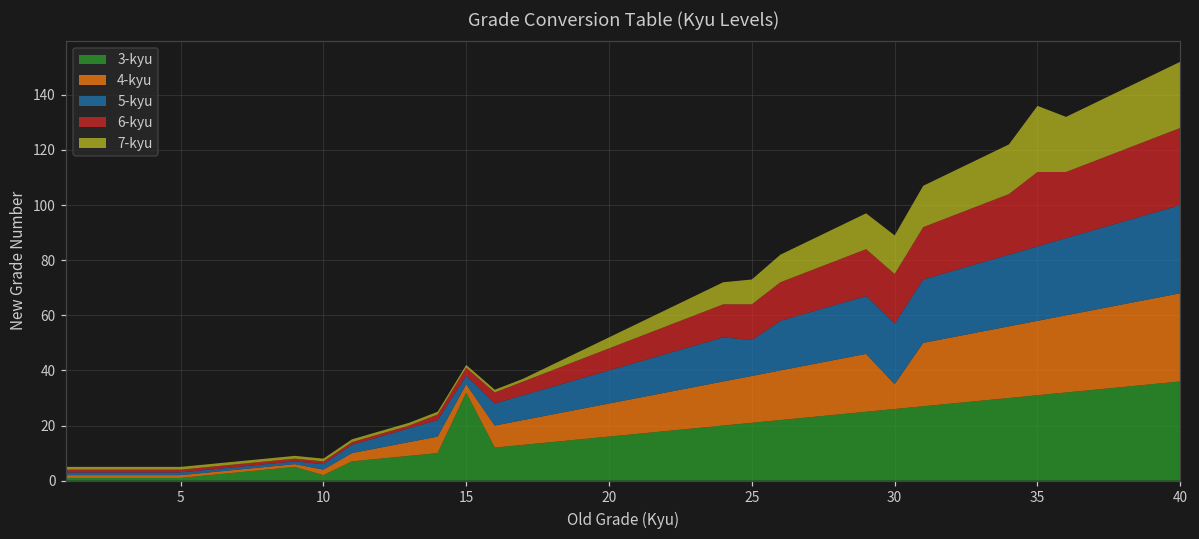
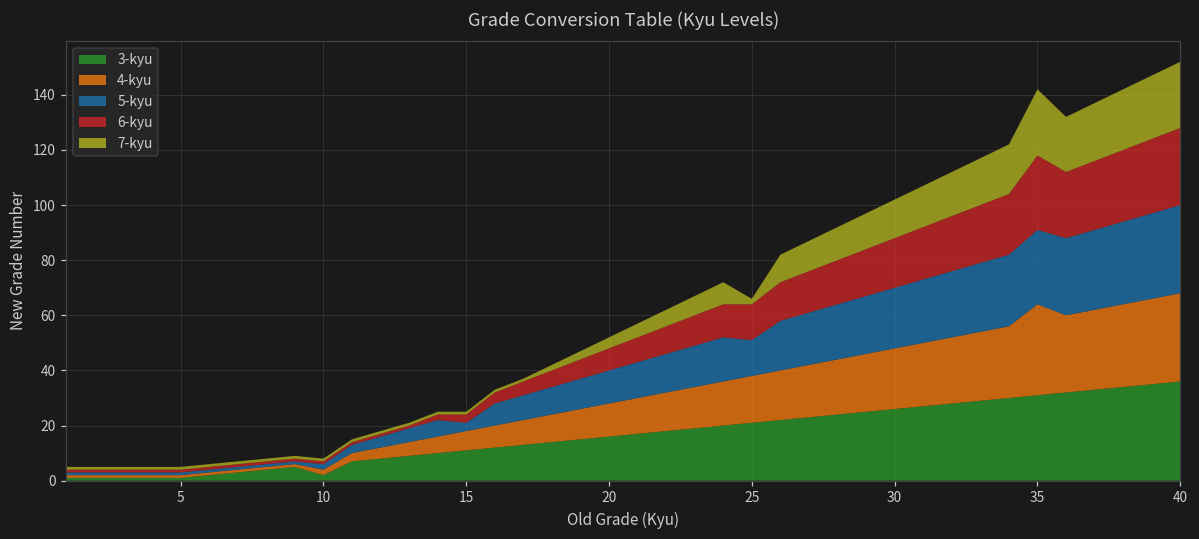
3-kyu, 15: 32 -> 11
4-kyu, 15: 3 -> 7
7-kyu, 25: 9 -> 2
4-kyu, 30: 9 -> 22
4-kyu, 35: 27 -> 33
